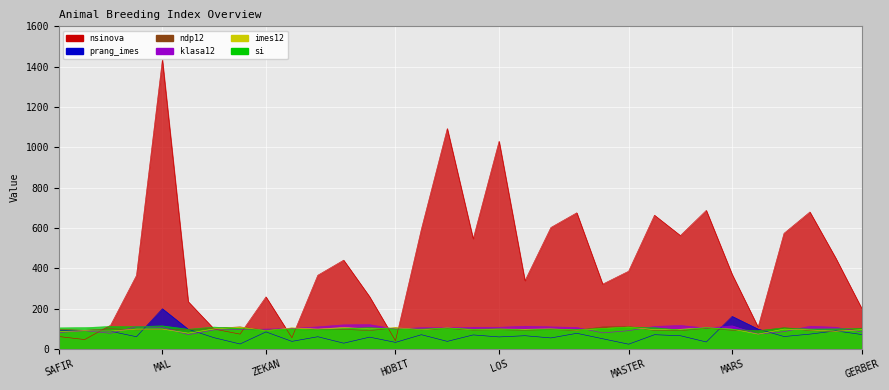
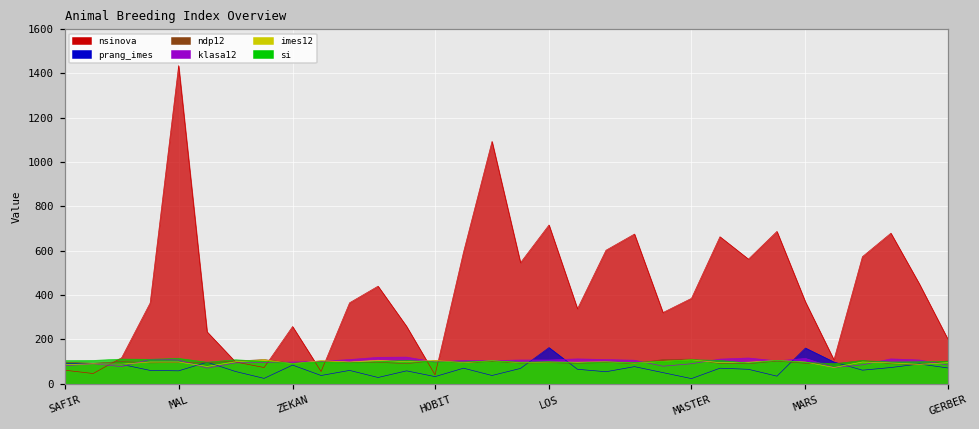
prang_imes, MAL: 200 -> 60
nsinova, LOS: 1030 -> 720
prang_imes, LOS: 60 -> 160
